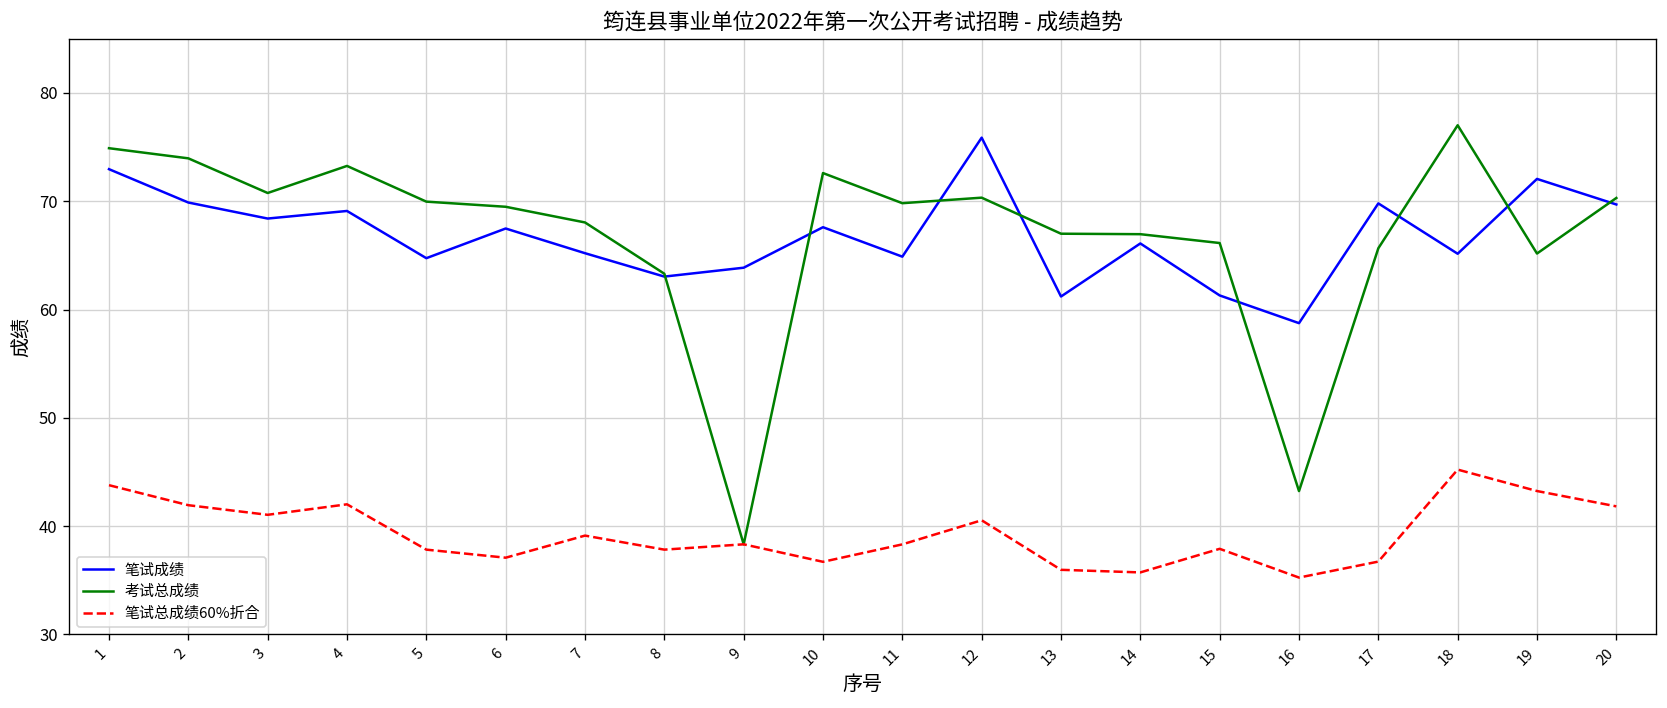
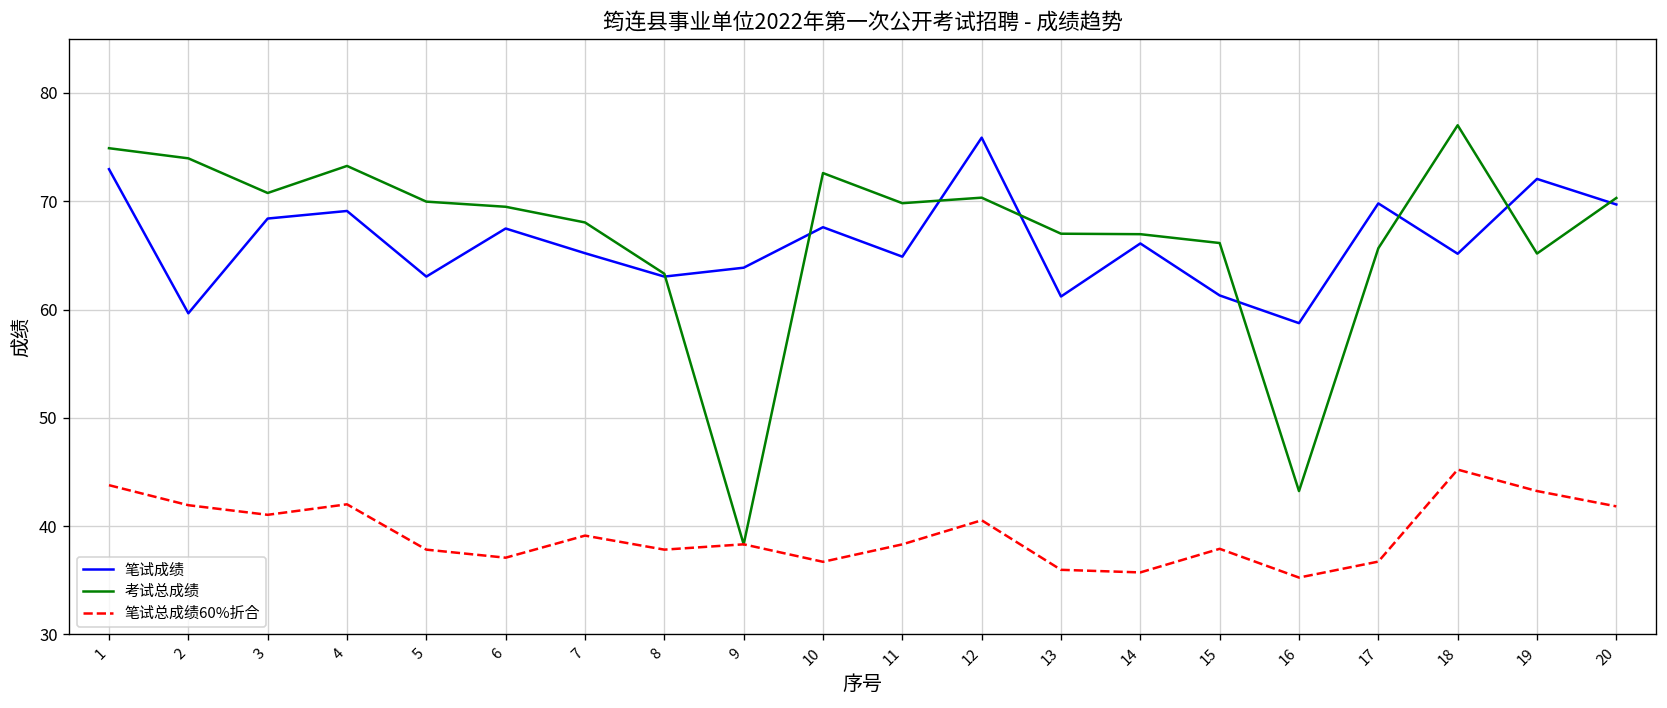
笔试成绩, 2: 70 -> 60
笔试成绩, 5: 65 -> 63
